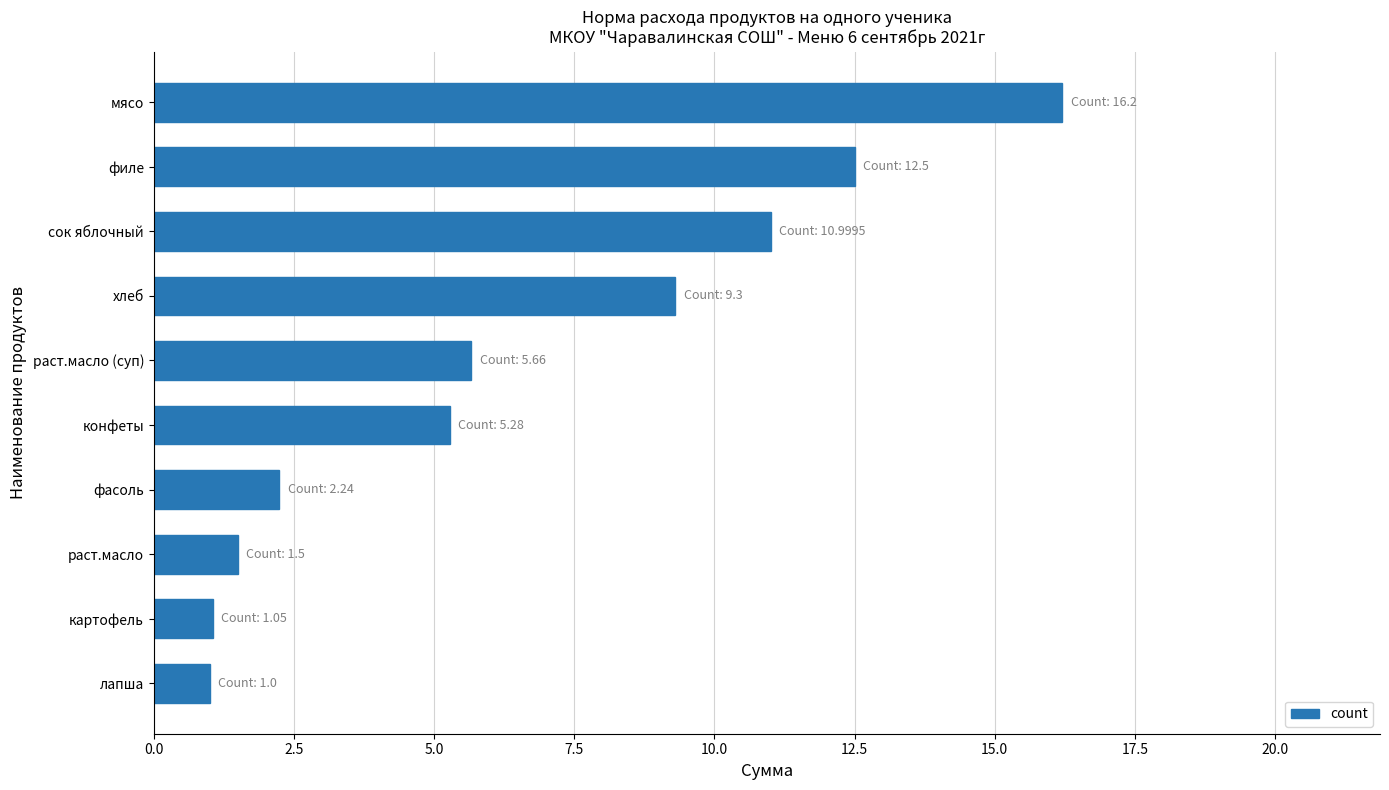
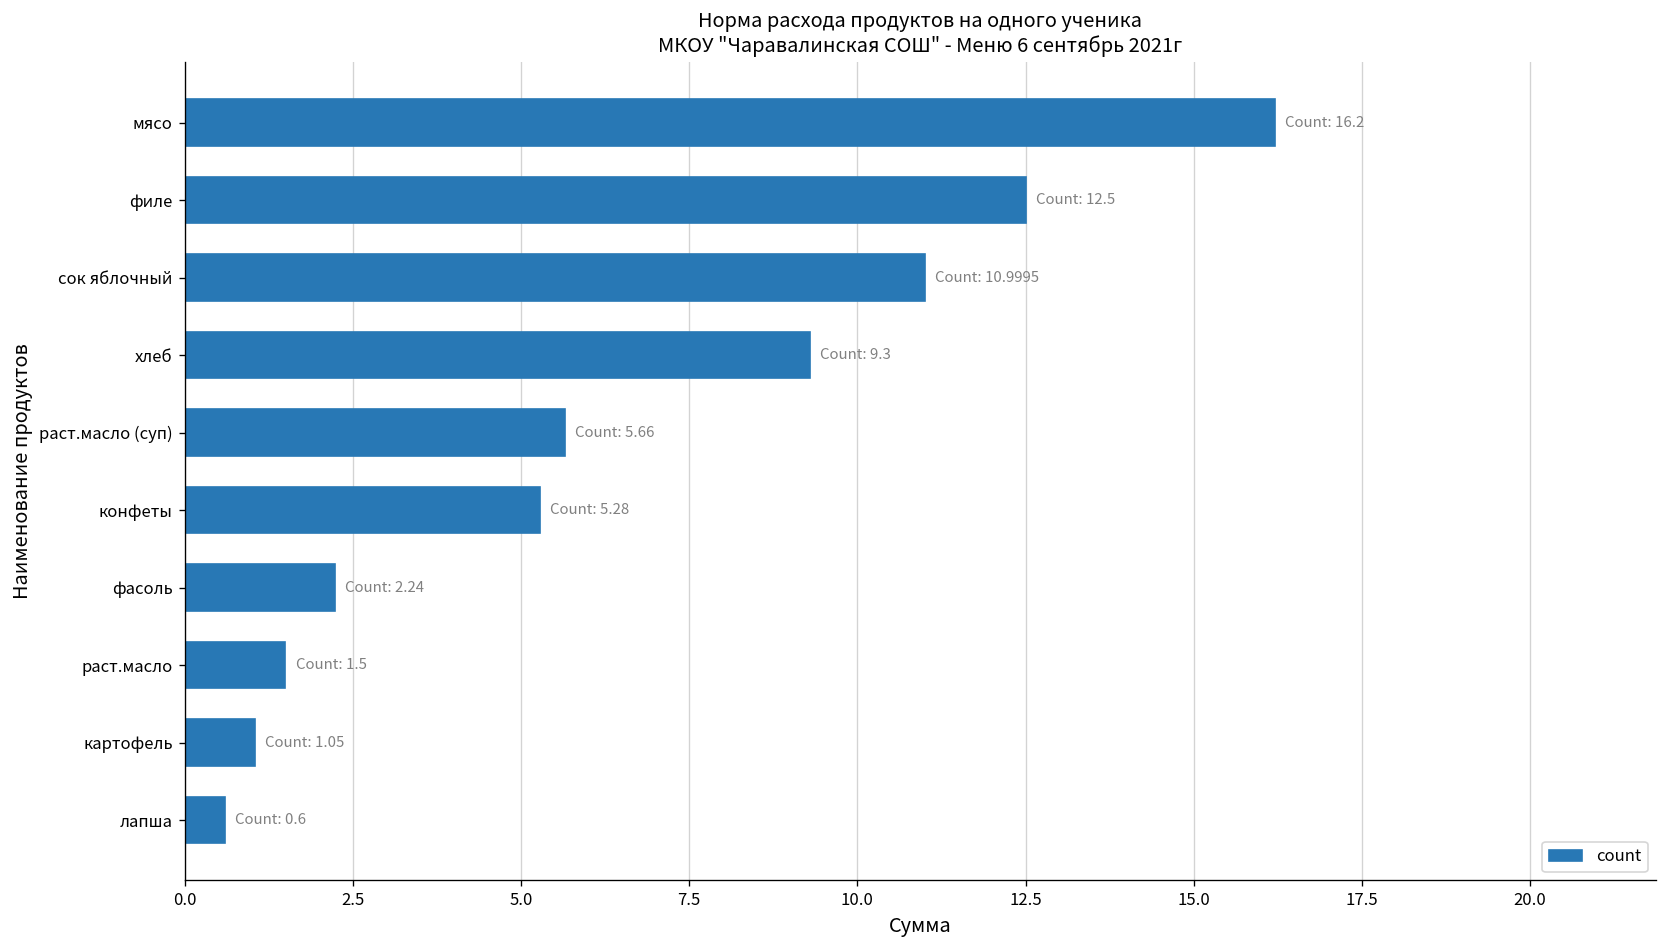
лапша: 1.0 -> 0.6
